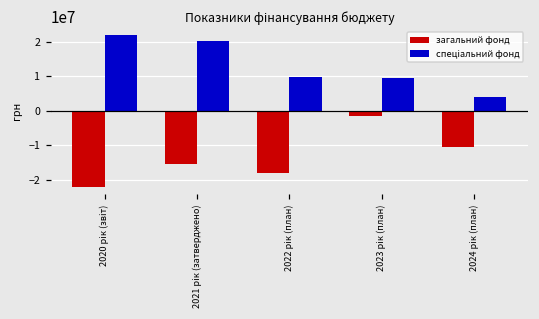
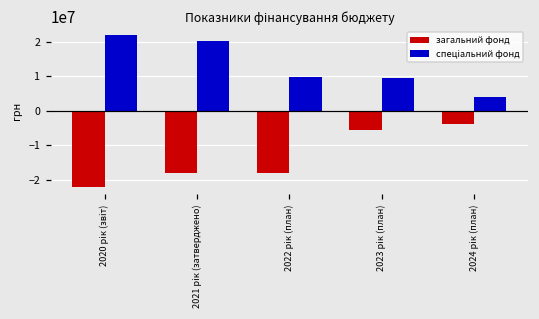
загальний фонд, 2021 рік (затверджено): -15000000 -> -18000000
загальний фонд, 2023 рік (план): -2000000 -> -6000000
загальний фонд, 2024 рік (план): -10000000 -> -4000000
